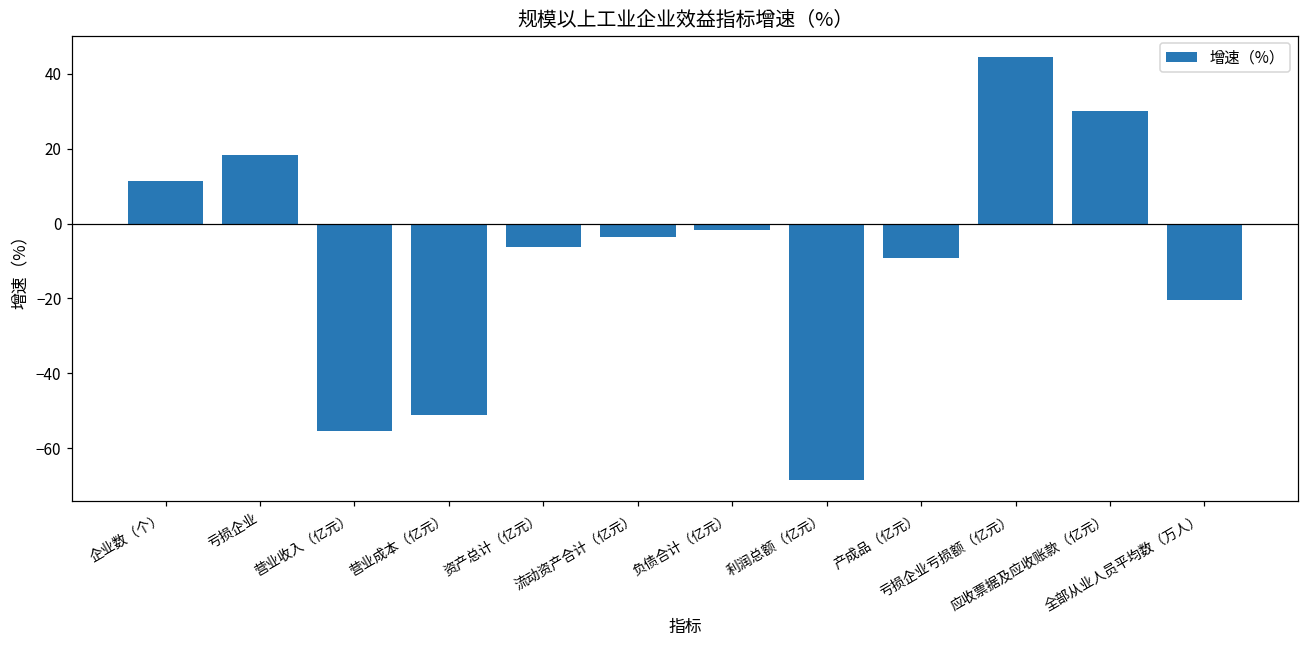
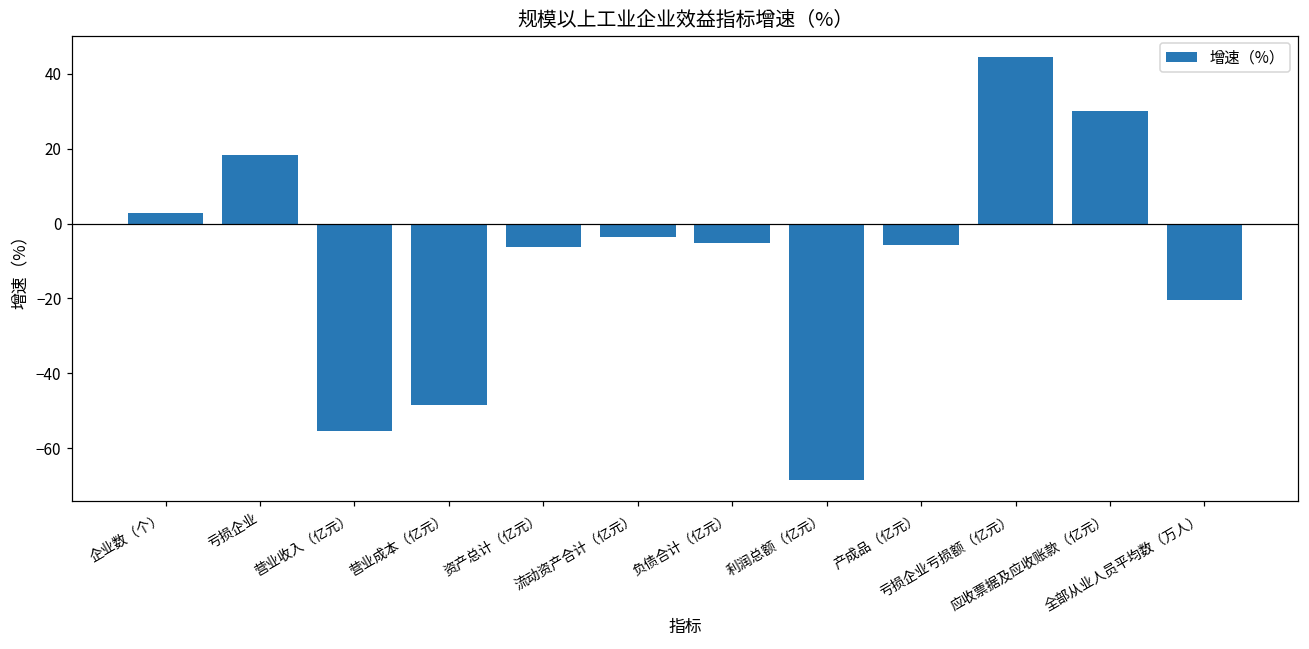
企业数（个）: 12 -> 3
营业成本（亿元）: -51 -> -49
负债合计（亿元）: -2 -> -5
产成品（亿元）: -9 -> -6
